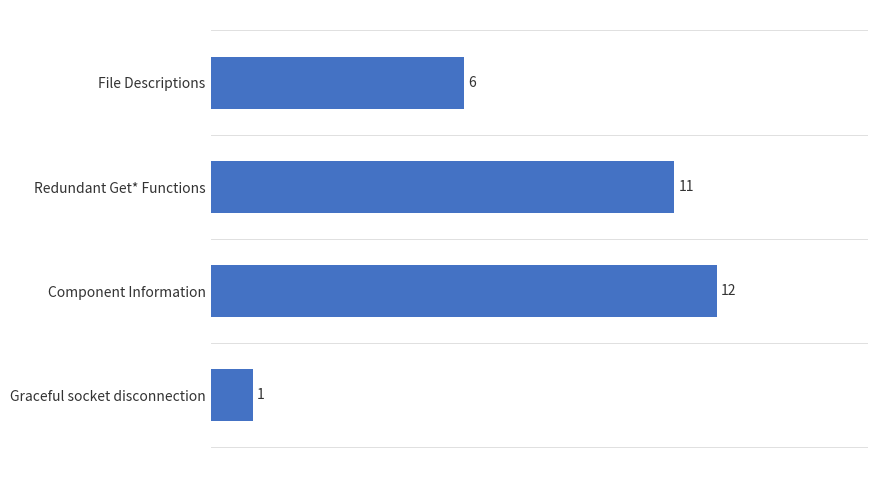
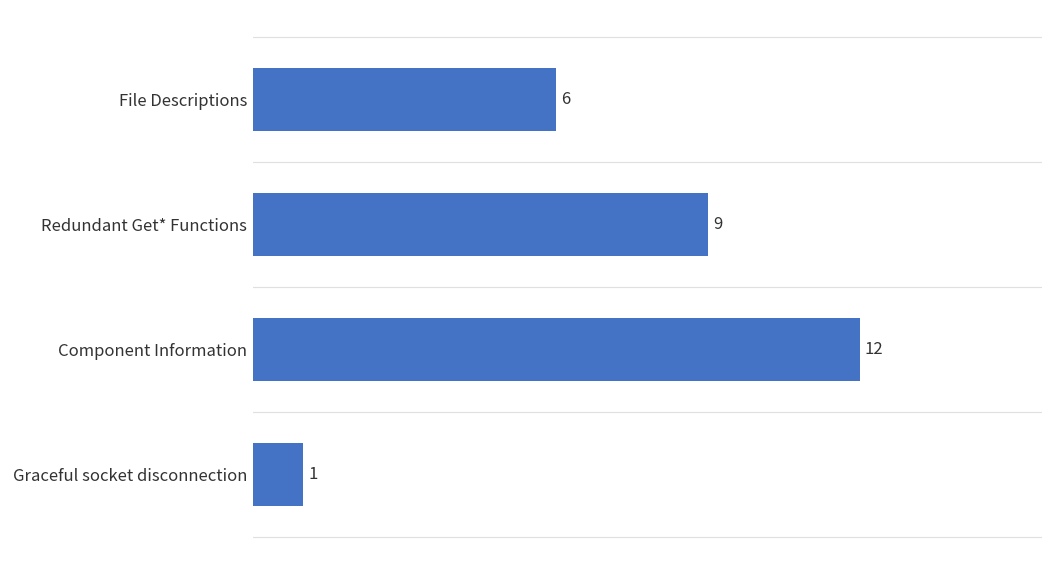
Redundant Get* Functions: 11 -> 9
